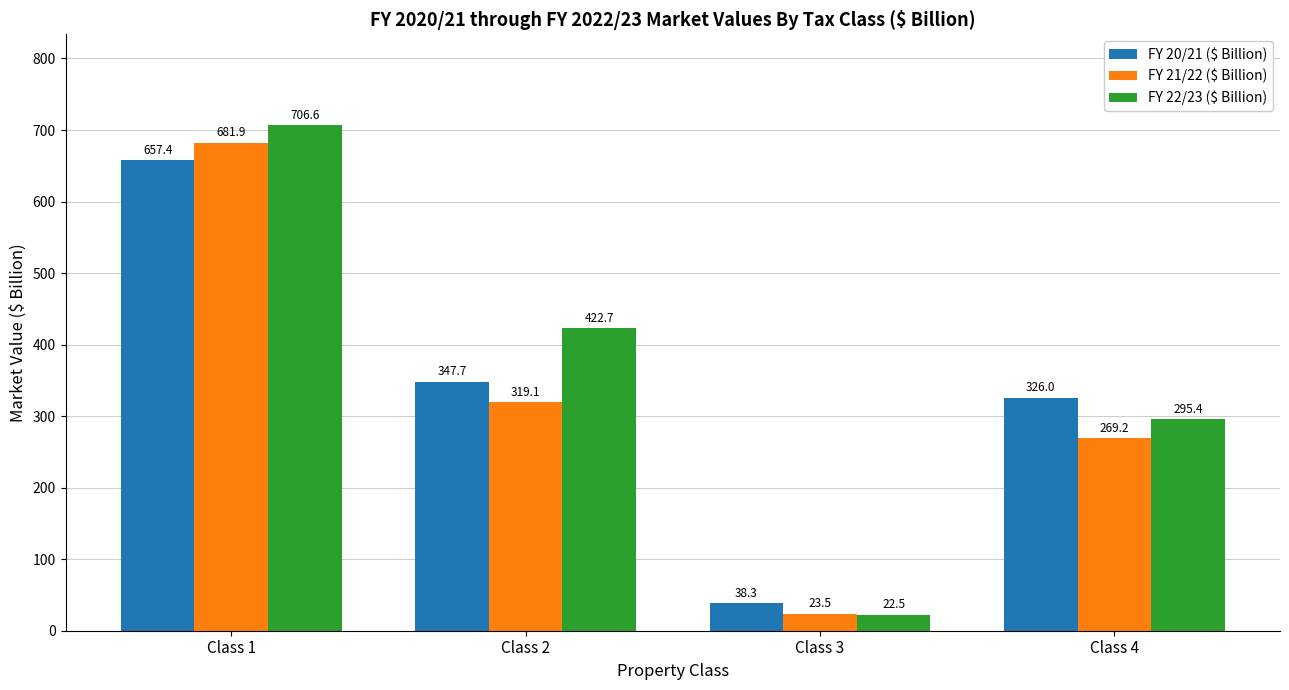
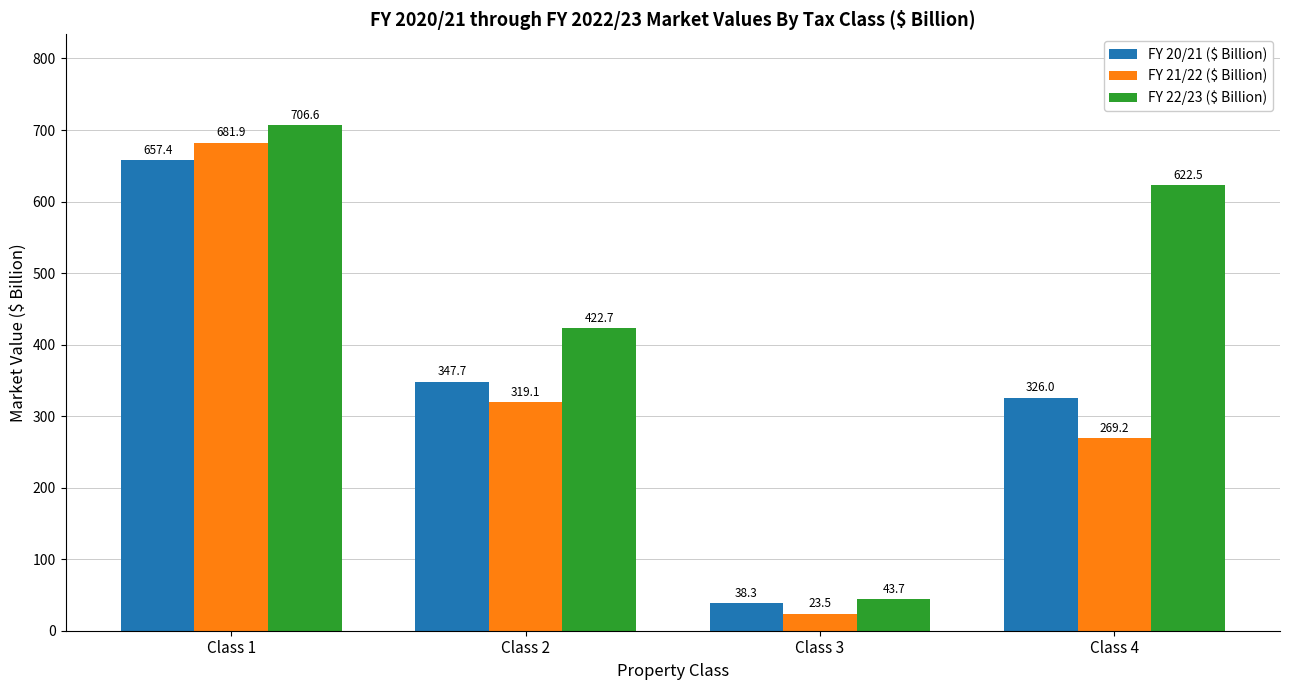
FY 22/23 ($ Billion), Class 3: 22.5 -> 43.7
FY 22/23 ($ Billion), Class 4: 295.4 -> 622.5
